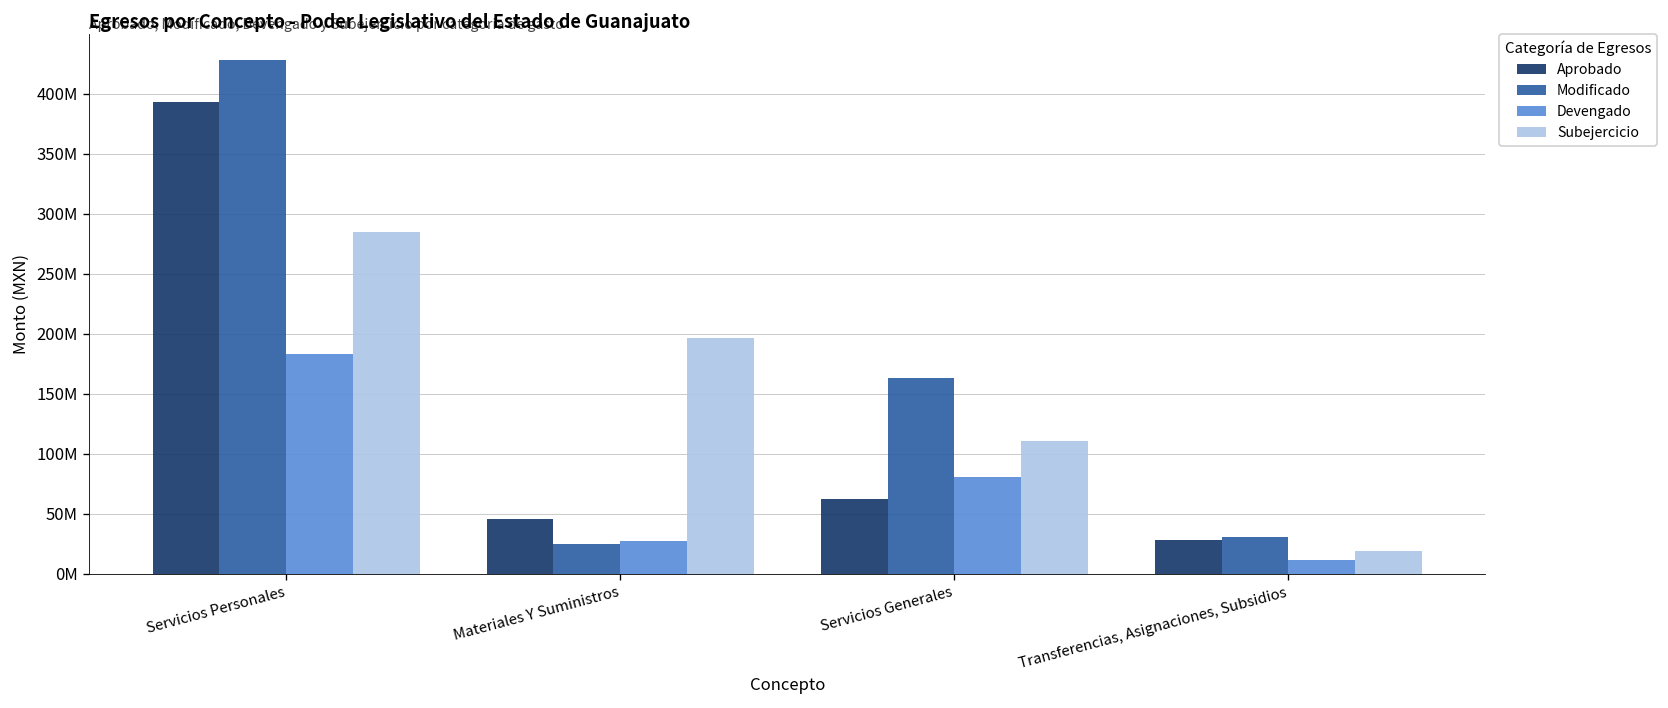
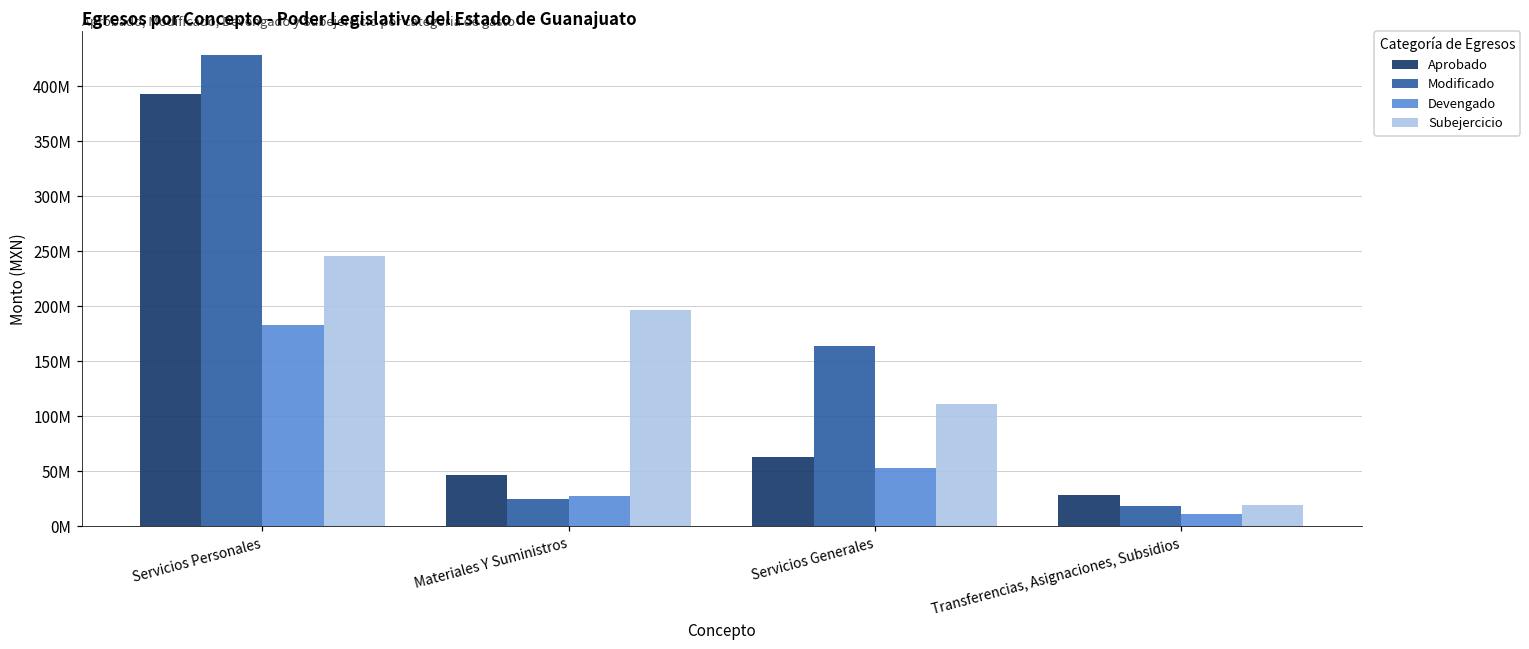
Subejercicio, Servicios Personales: 280000000 -> 250000000
Devengado, Servicios Generales: 80000000 -> 50000000
Modificado, Transferencias, Asignaciones, Subsidios: 30000000 -> 20000000
